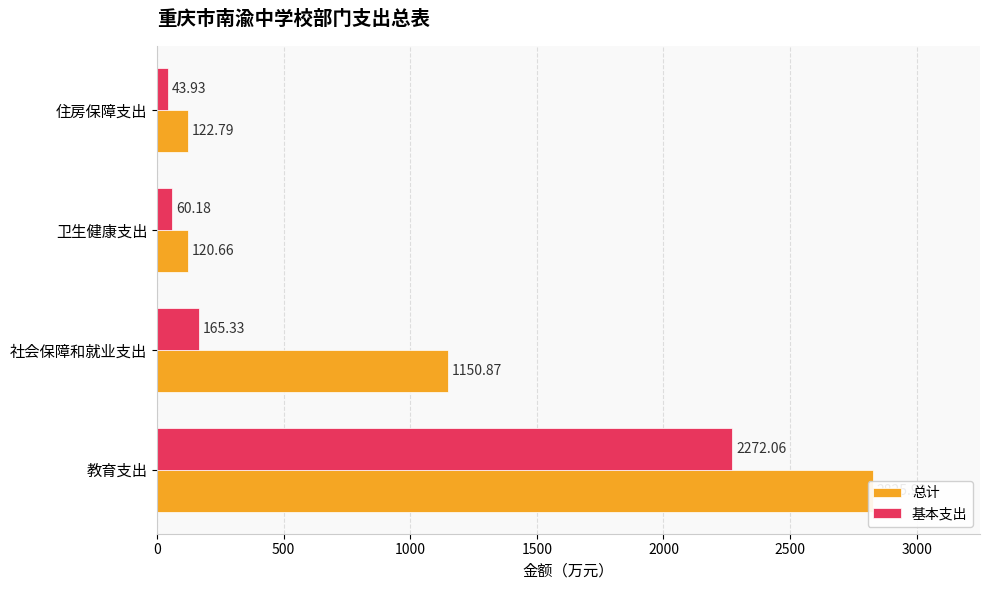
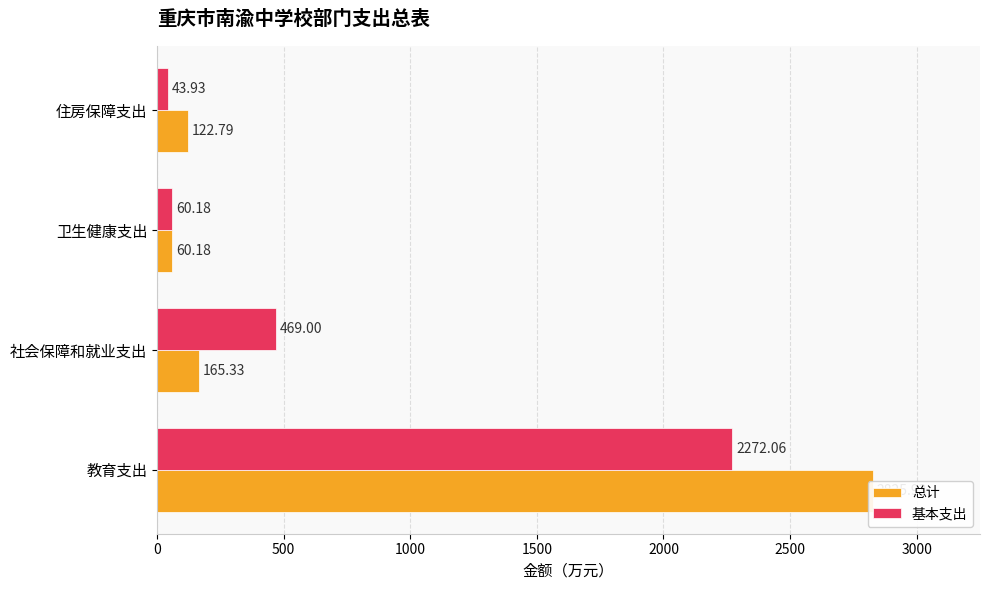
总计, 卫生健康支出: 120.66 -> 60.18
基本支出, 社会保障和就业支出: 165.33 -> 469.00
总计, 社会保障和就业支出: 1150.87 -> 165.33
